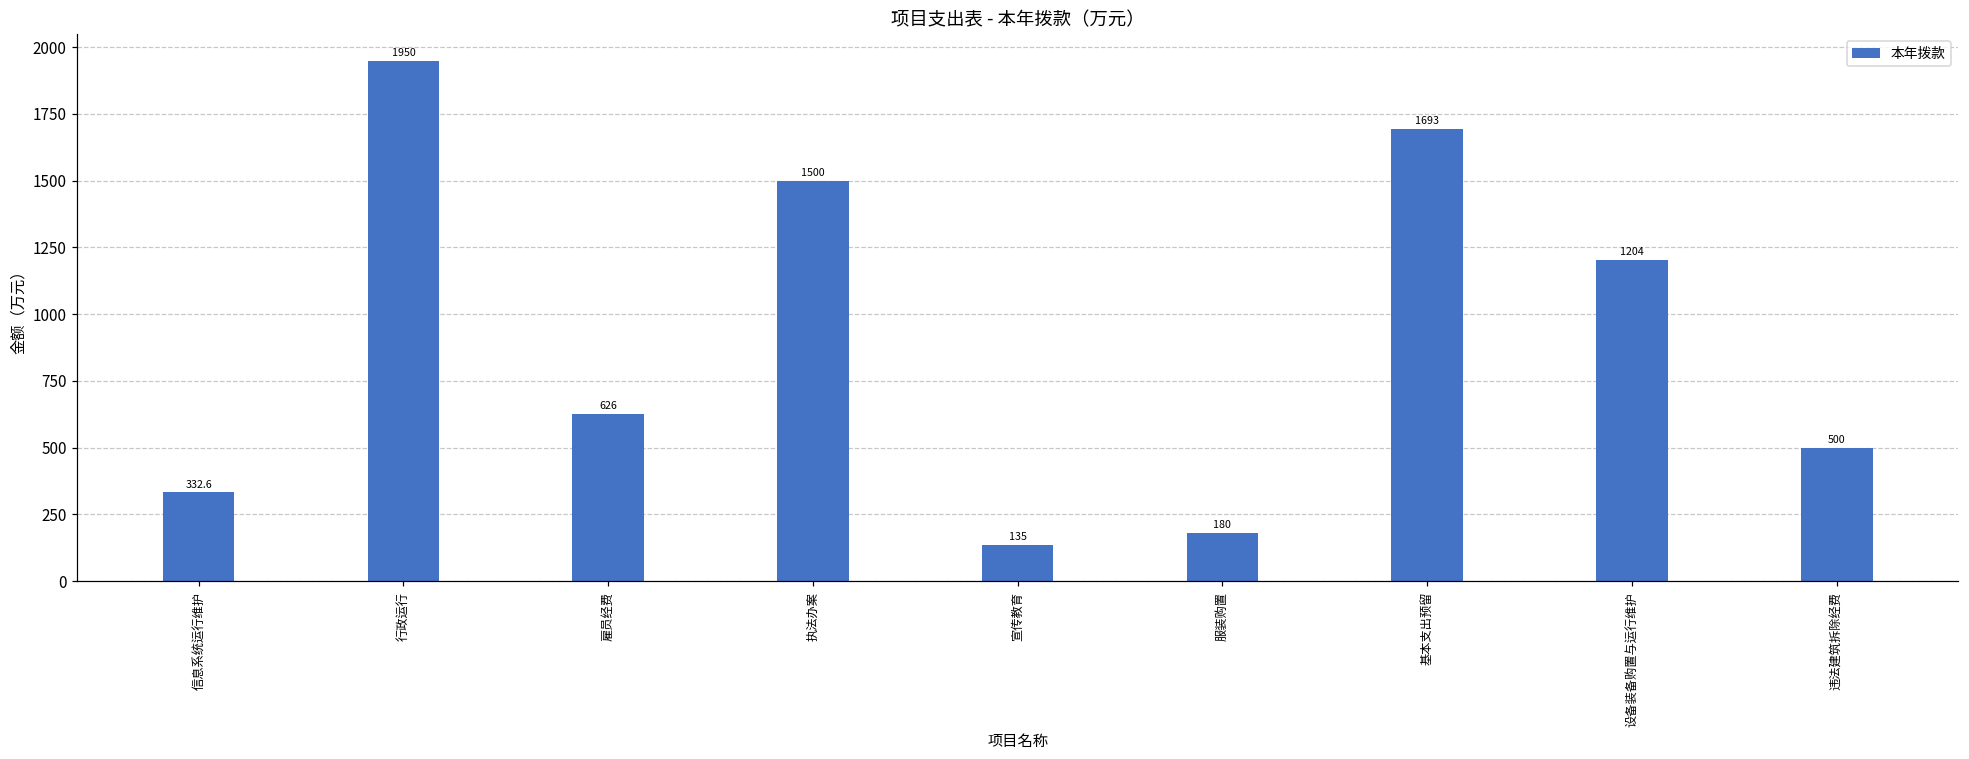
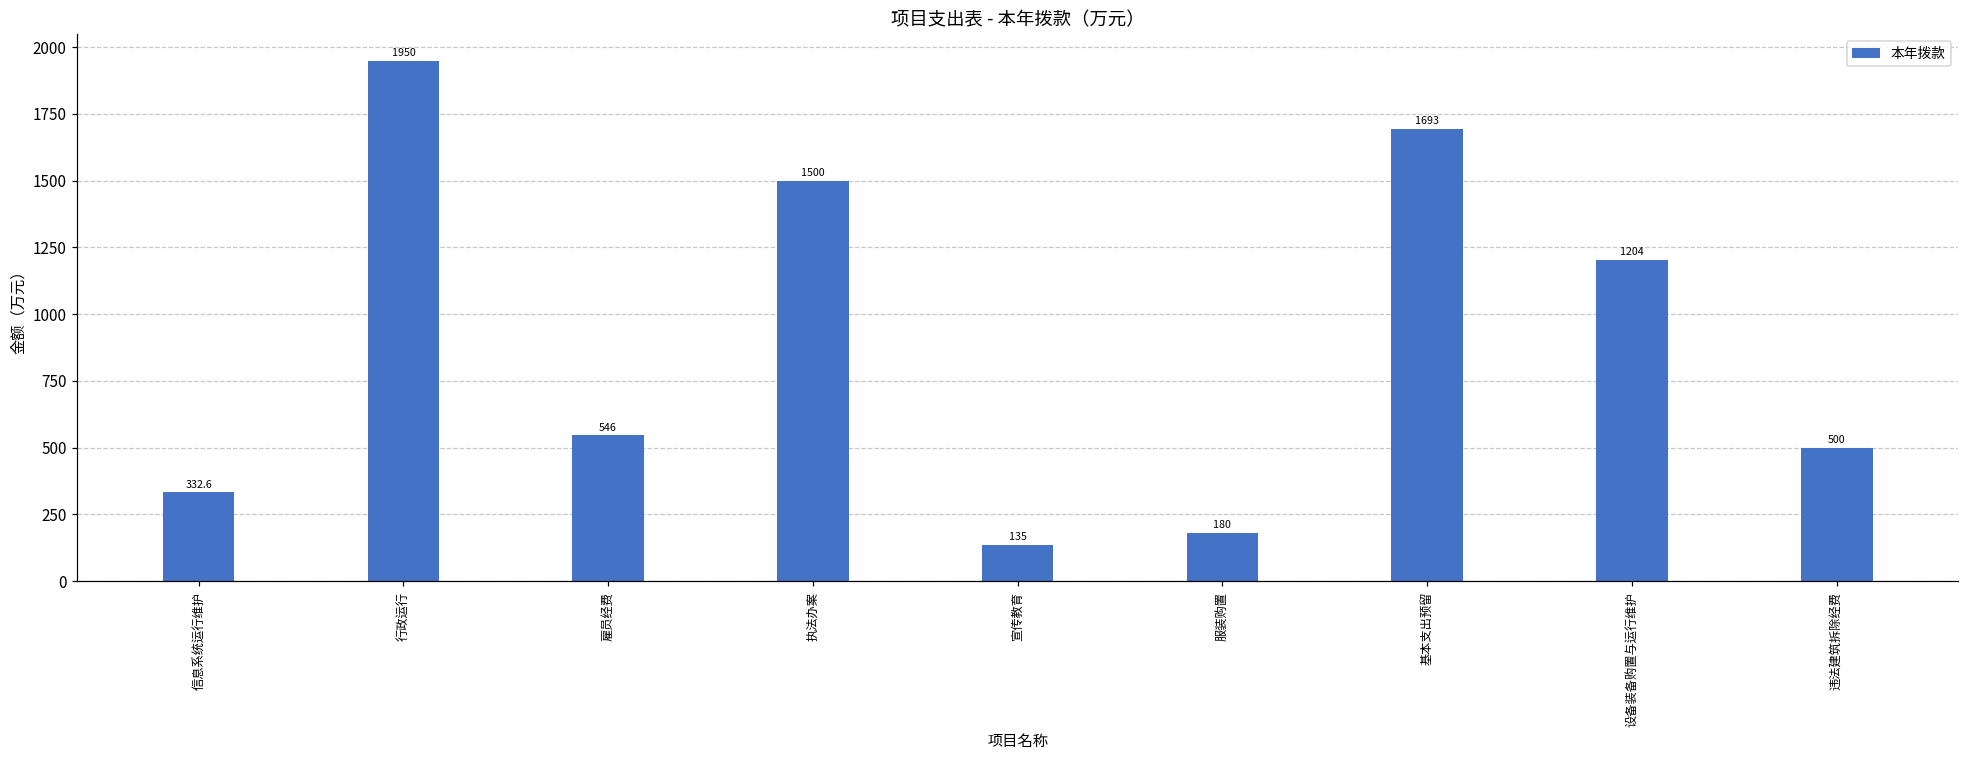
雇员经费: 626 -> 546
